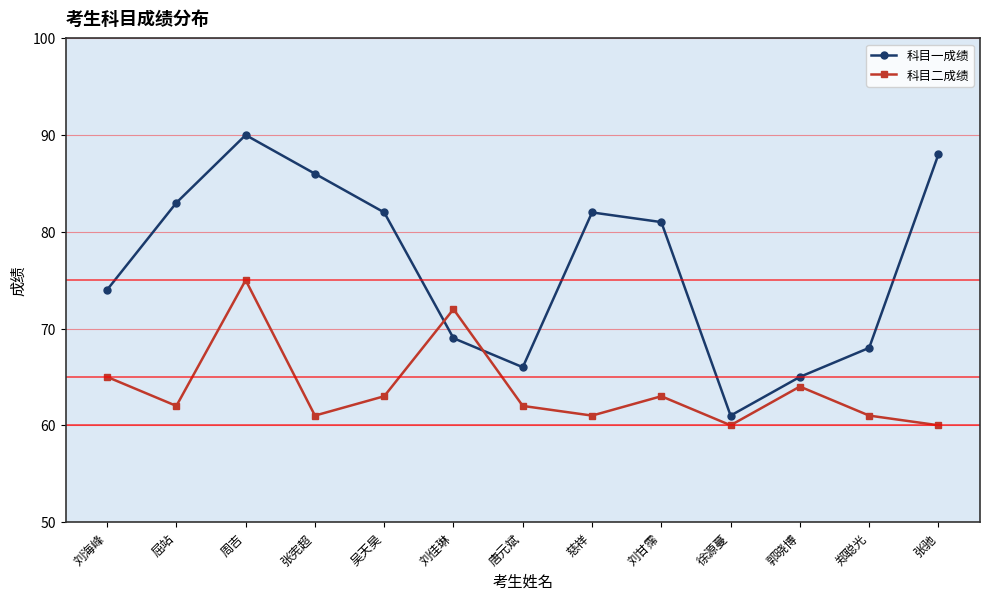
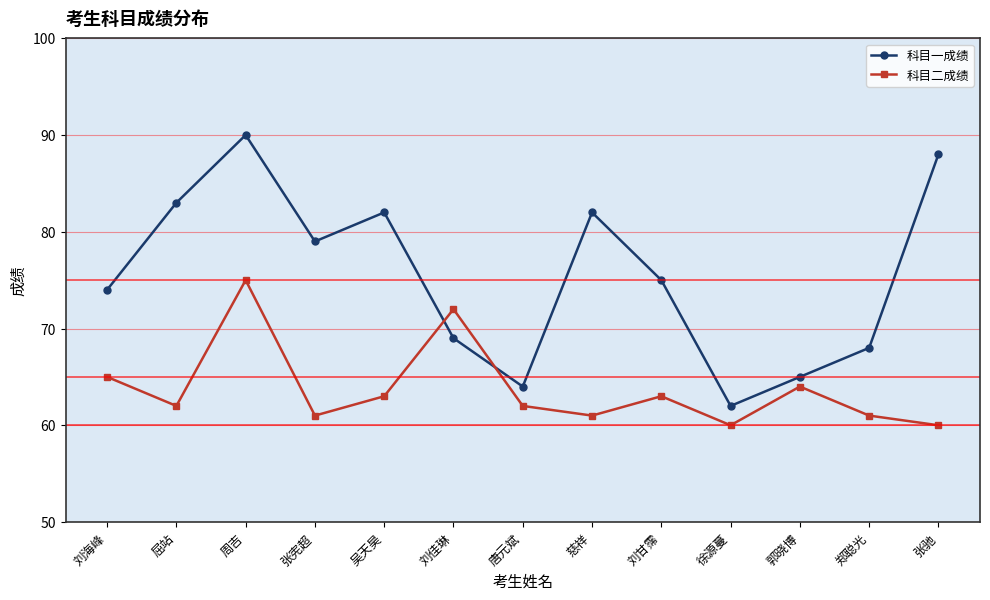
科目一成绩, 张宪超: 86 -> 79
科目一成绩, 唐元斌: 66 -> 64
科目一成绩, 刘甘霈: 81 -> 75
科目一成绩, 徐源蔓: 61 -> 62
